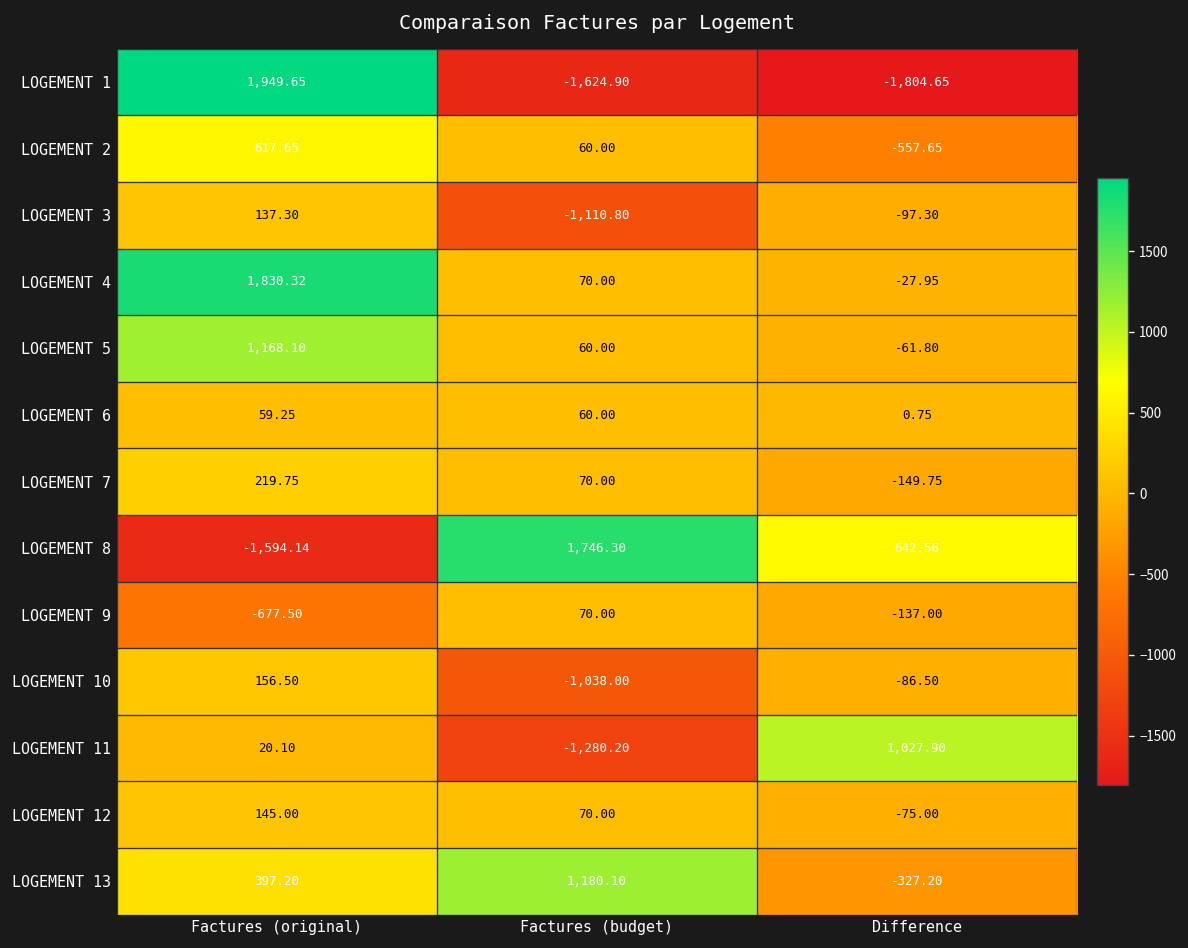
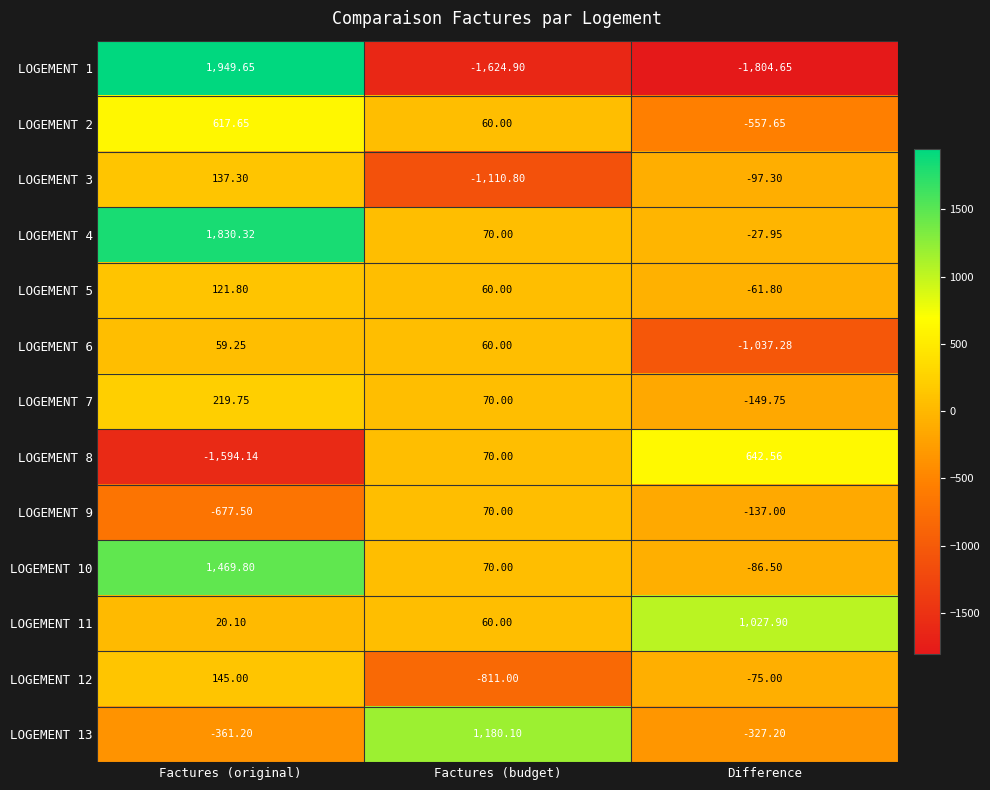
LOGEMENT 5, Factures (original): 1,168.10 -> 121.80
LOGEMENT 6, Difference: 0.75 -> -1,037.28
LOGEMENT 8, Factures (budget): 1,746.30 -> 70.00
LOGEMENT 10, Factures (original): 156.50 -> 1,469.80
LOGEMENT 10, Factures (budget): -1,038.00 -> 70.00
LOGEMENT 11, Factures (budget): -1,280.20 -> 60.00
LOGEMENT 12, Factures (budget): 70.00 -> -811.00
LOGEMENT 13, Factures (original): 397.20 -> -361.20
